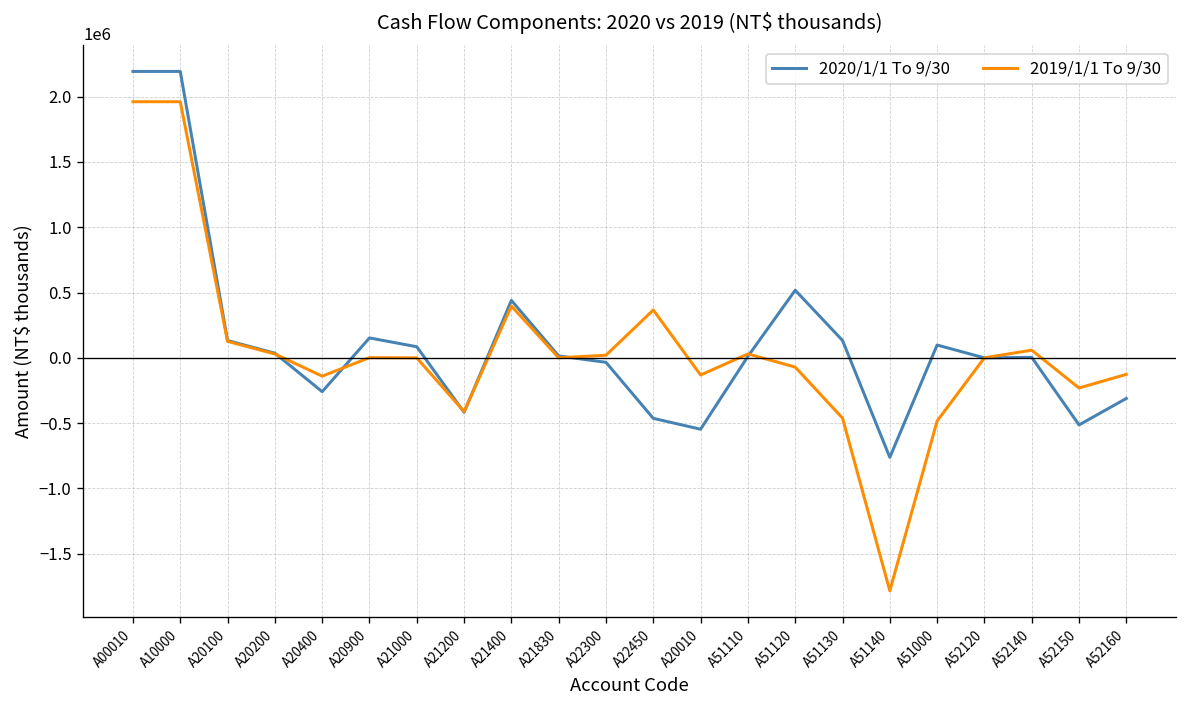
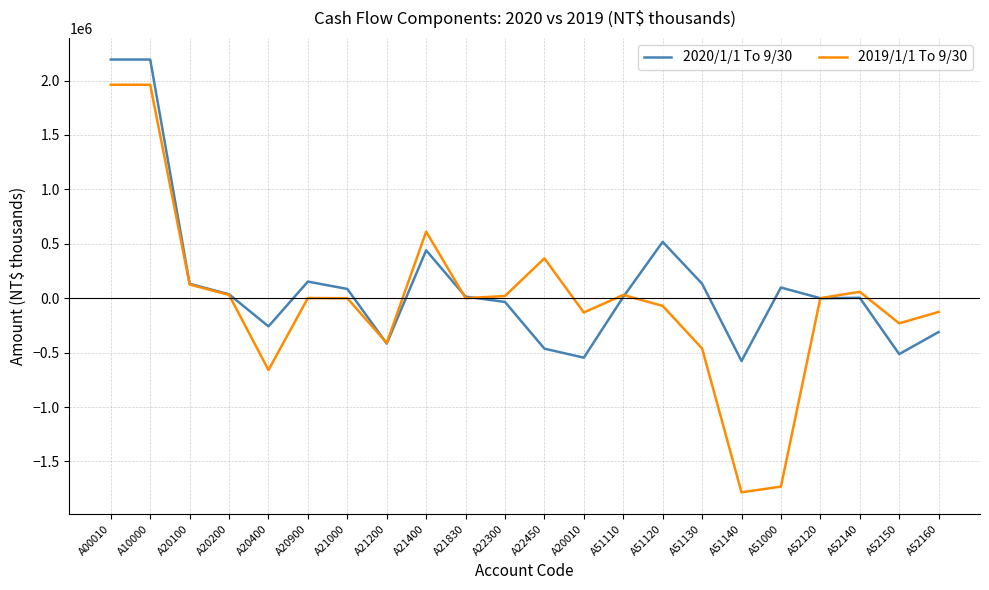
2019/1/1 To 9/30, A20400: -140000 -> -660000
2019/1/1 To 9/30, A21400: 400000 -> 610000
2020/1/1 To 9/30, A51140: -760000 -> -580000
2019/1/1 To 9/30, A51000: -480000 -> -1730000
